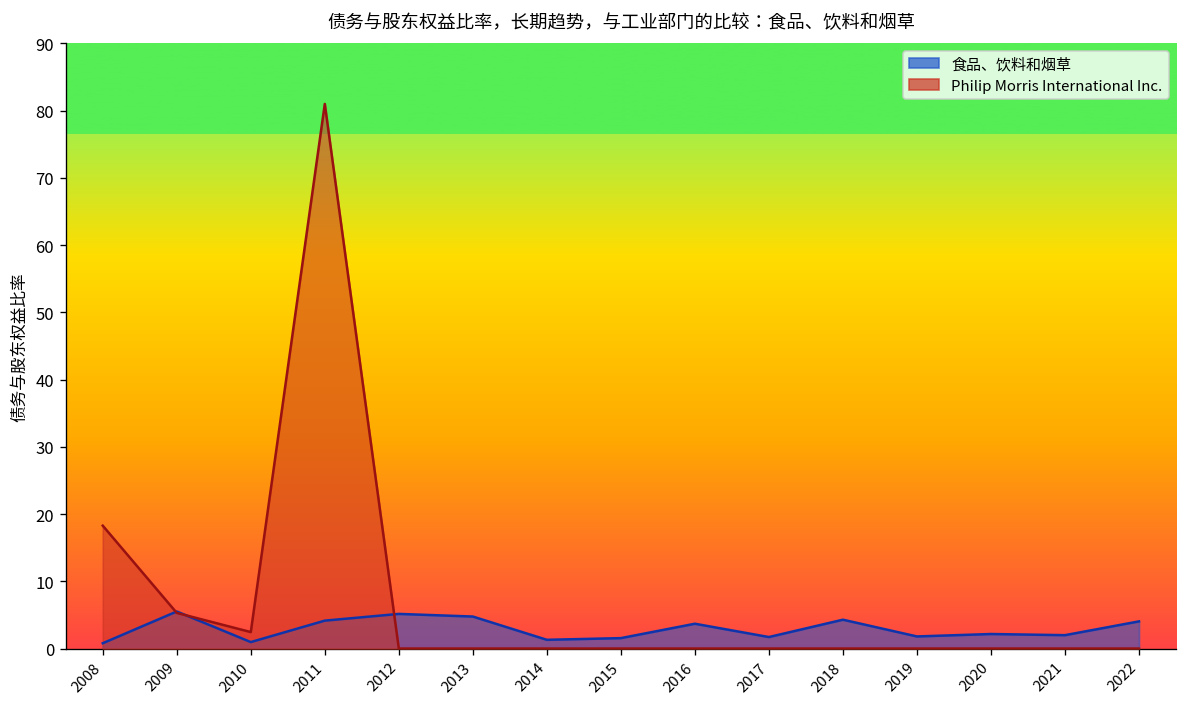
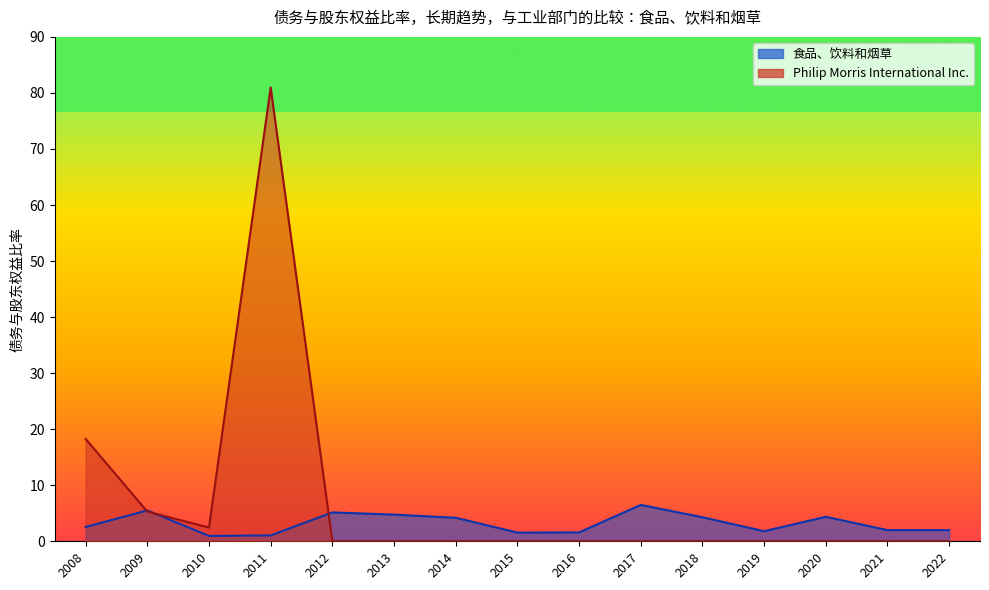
食品、饮料和烟草, 2008: 1 -> 3
食品、饮料和烟草, 2011: 4 -> 1
食品、饮料和烟草, 2014: 1 -> 4
食品、饮料和烟草, 2016: 4 -> 2
食品、饮料和烟草, 2017: 2 -> 6
食品、饮料和烟草, 2020: 2 -> 4
食品、饮料和烟草, 2022: 4 -> 2
